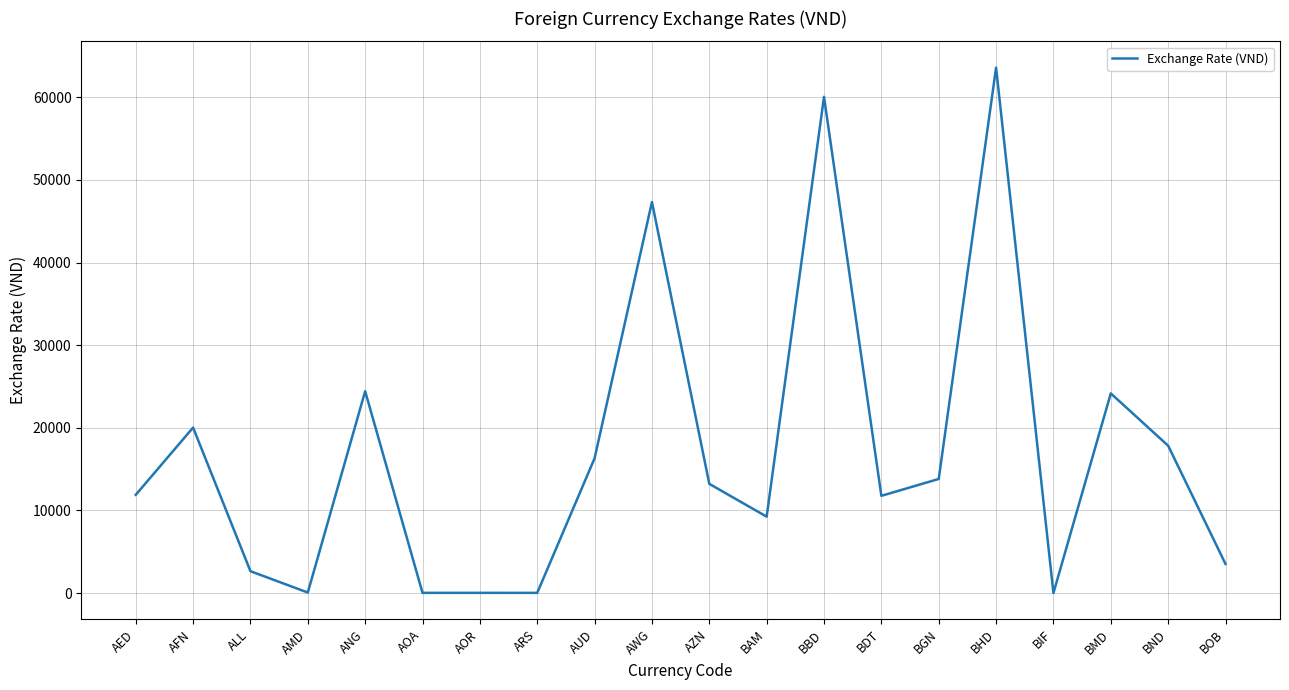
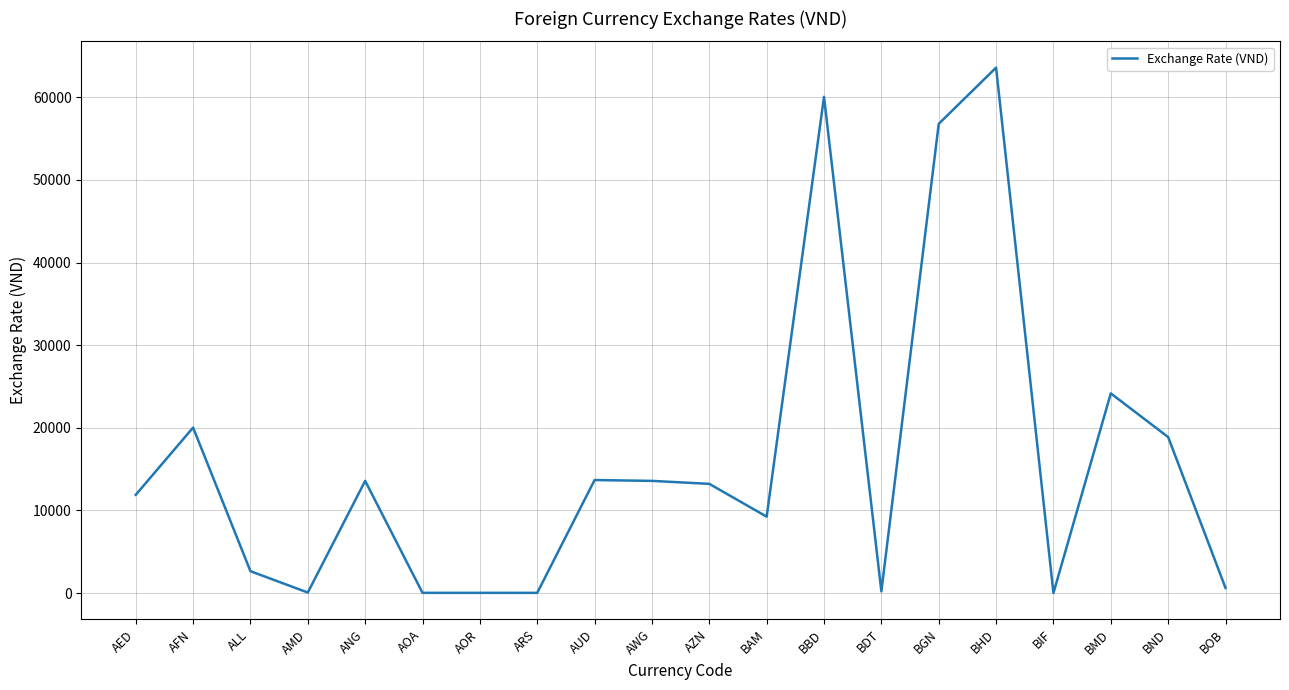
ANG: 24000 -> 14000
AUD: 16000 -> 14000
AWG: 47000 -> 14000
BDT: 12000 -> 0
BGN: 14000 -> 57000
BND: 18000 -> 19000
BOB: 4000 -> 1000
